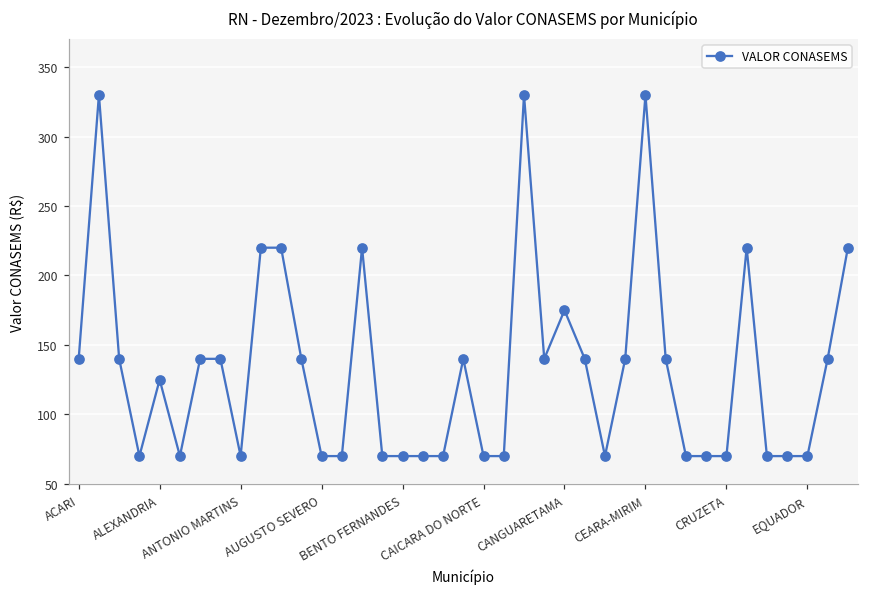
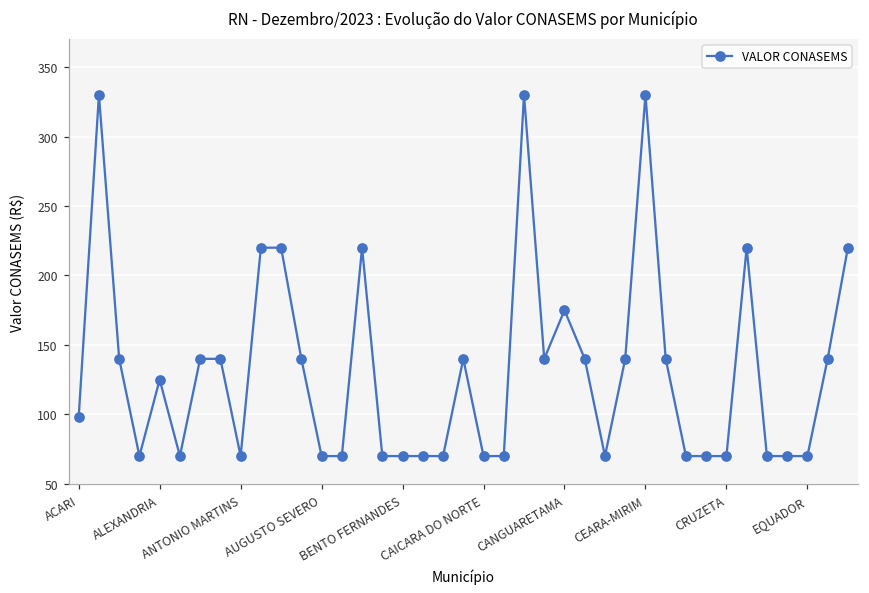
ACARI: 140 -> 98
